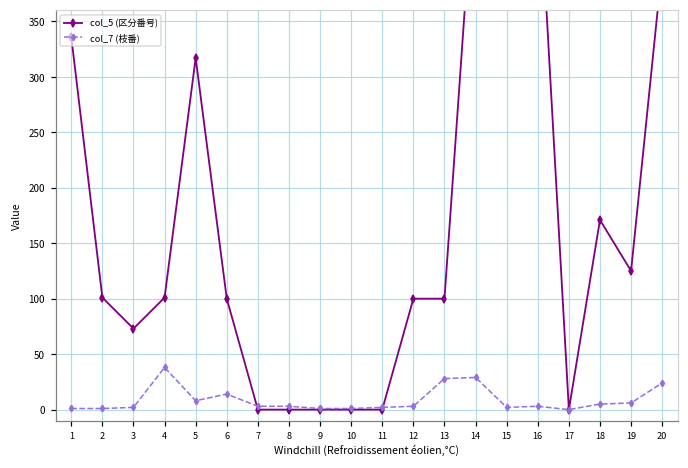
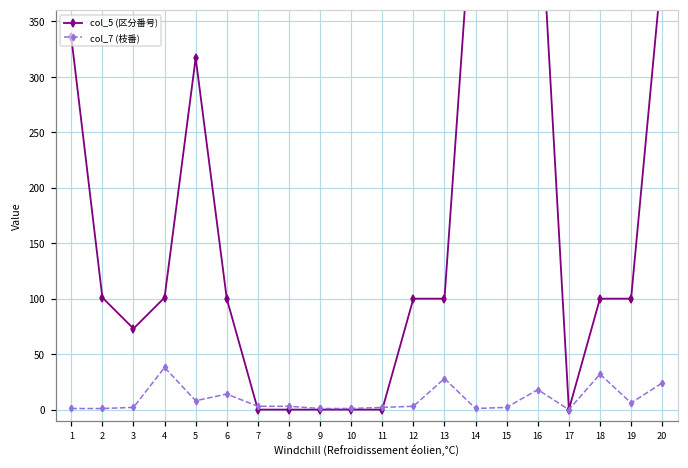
col_7 (枝番), 14: 29 -> 1
col_7 (枝番), 16: 3 -> 18
col_5 (区分番号), 18: 171 -> 100
col_7 (枝番), 18: 5 -> 32
col_5 (区分番号), 19: 125 -> 100
